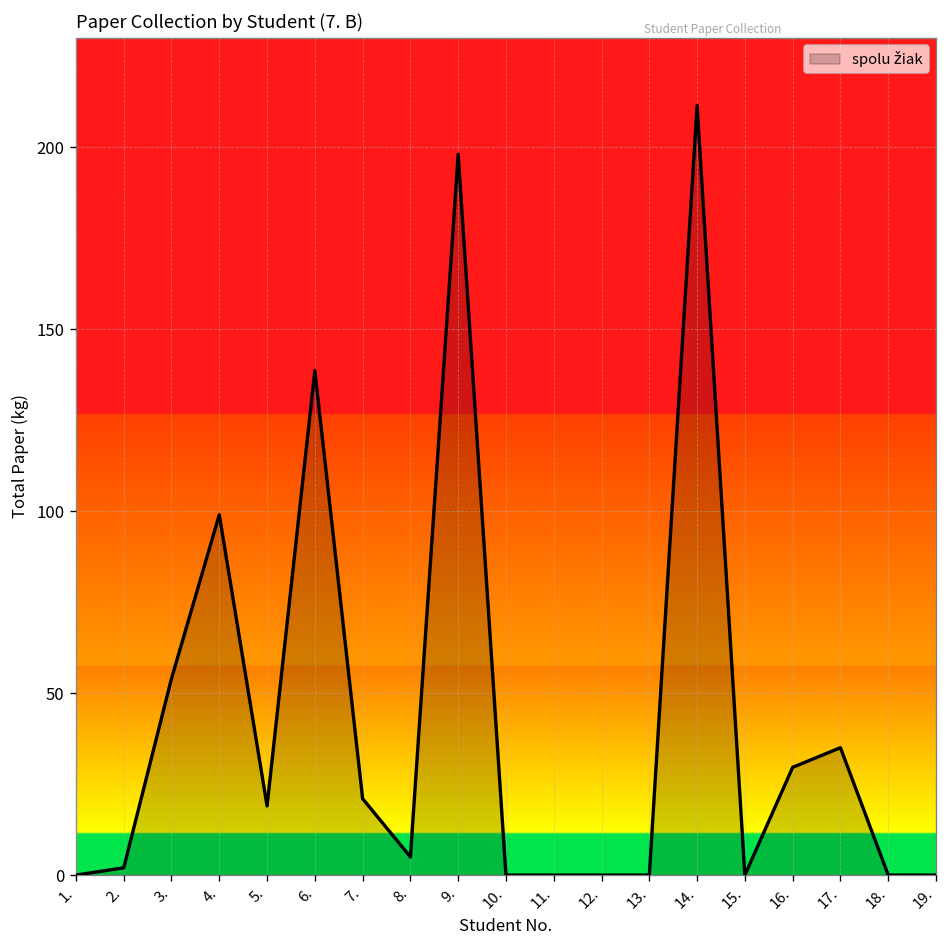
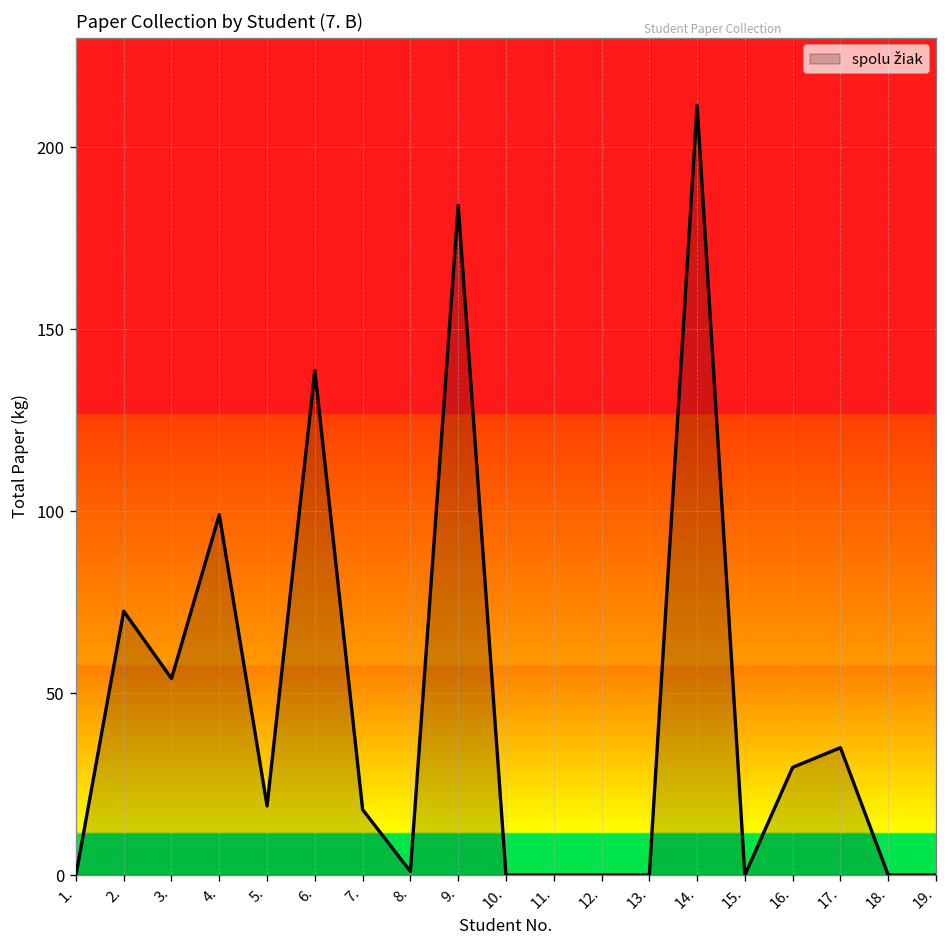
2.: 2 -> 73
7.: 21 -> 18
8.: 5 -> 1
9.: 198 -> 184
